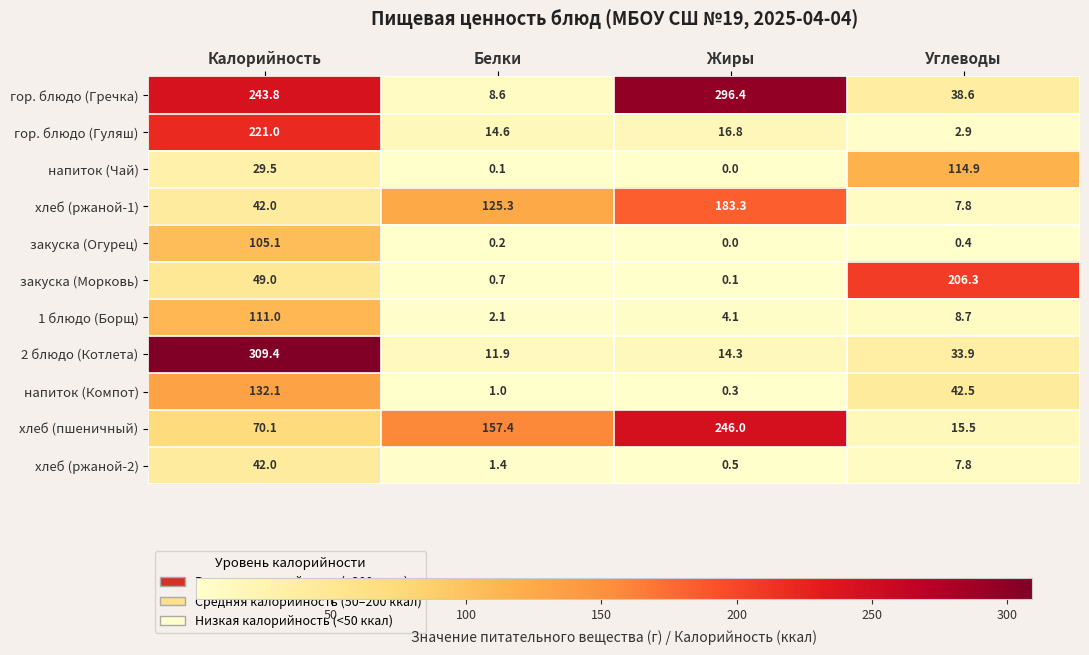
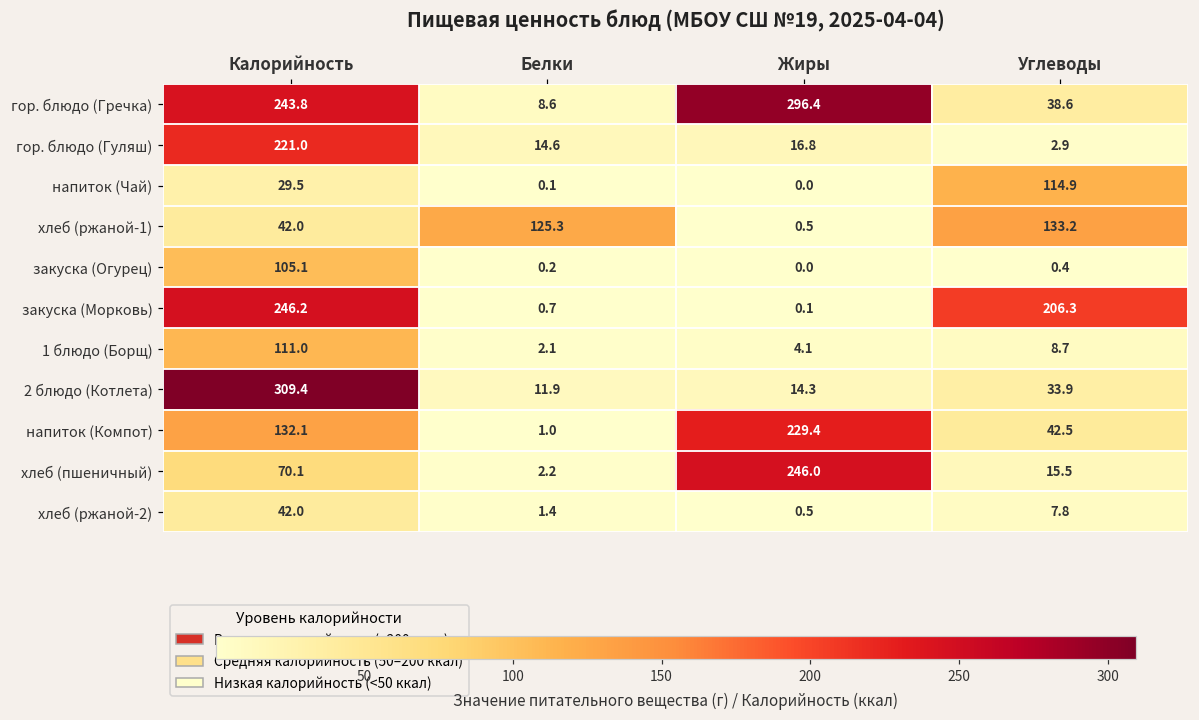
хлеб (ржаной-1), Жиры: 183.3 -> 0.5
хлеб (ржаной-1), Углеводы: 7.8 -> 133.2
закуска (Морковь), Калорийность: 49.0 -> 246.2
напиток (Компот), Жиры: 0.3 -> 229.4
хлеб (пшеничный), Белки: 157.4 -> 2.2
